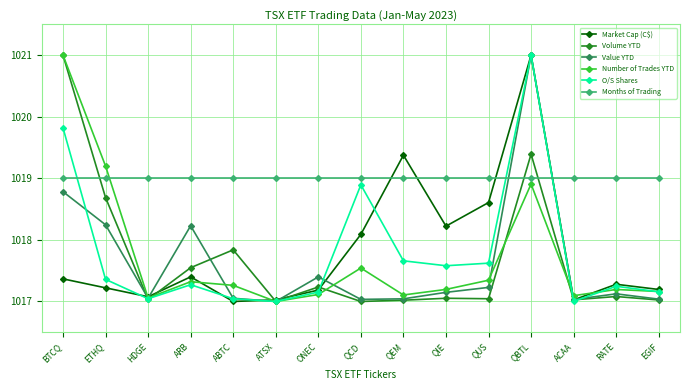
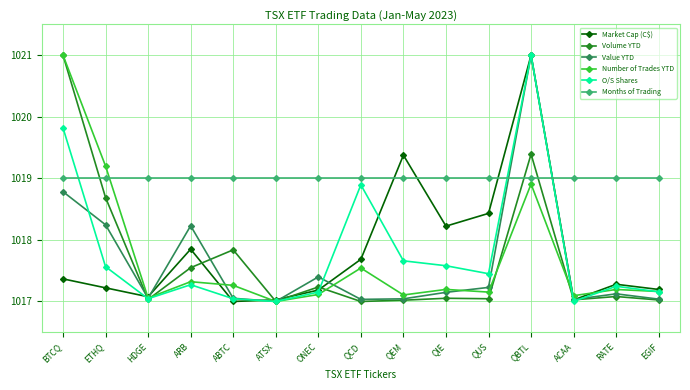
O/S Shares, ETHQ: 1017.4 -> 1017.6
Market Cap (C$), ARB: 1017.4 -> 1017.8
Market Cap (C$), QCD: 1018.1 -> 1017.7
Market Cap (C$), QUS: 1018.6 -> 1018.4
Number of Trades YTD, QUS: 1017.3 -> 1017.2
O/S Shares, QUS: 1017.6 -> 1017.5
